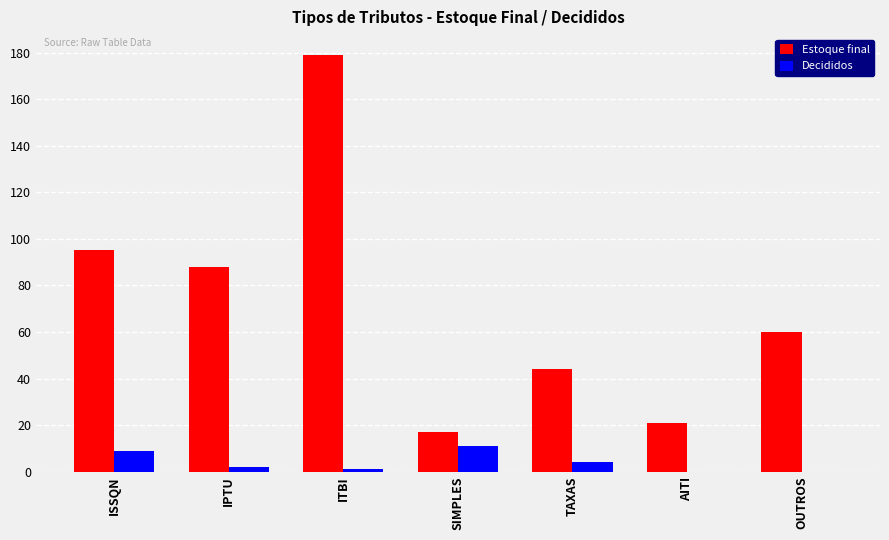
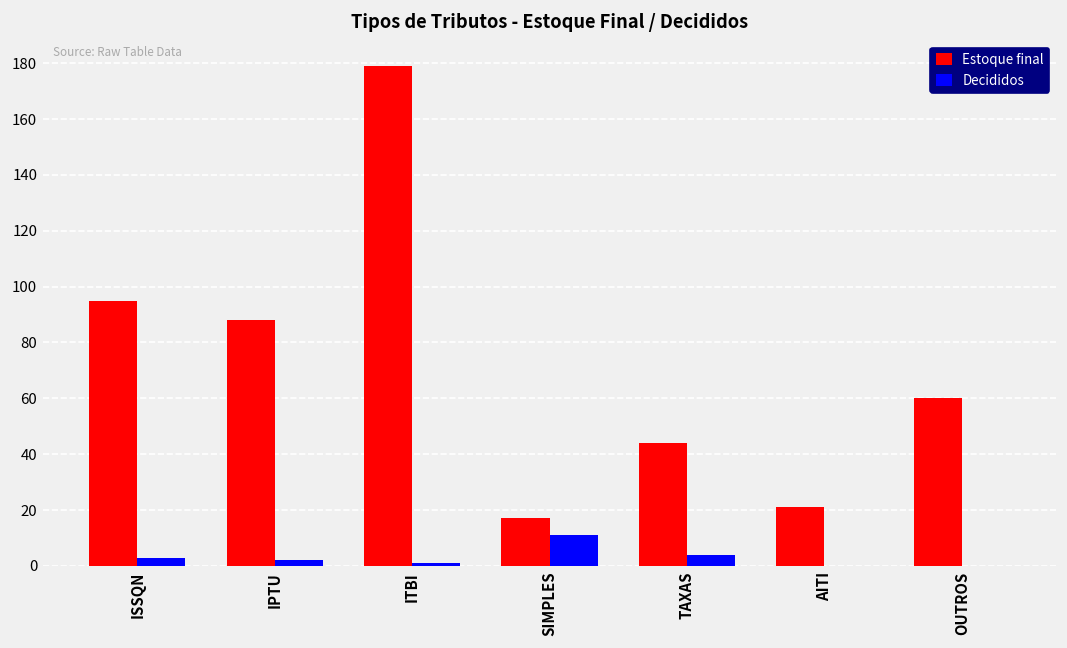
Decididos, ISSQN: 9 -> 3
